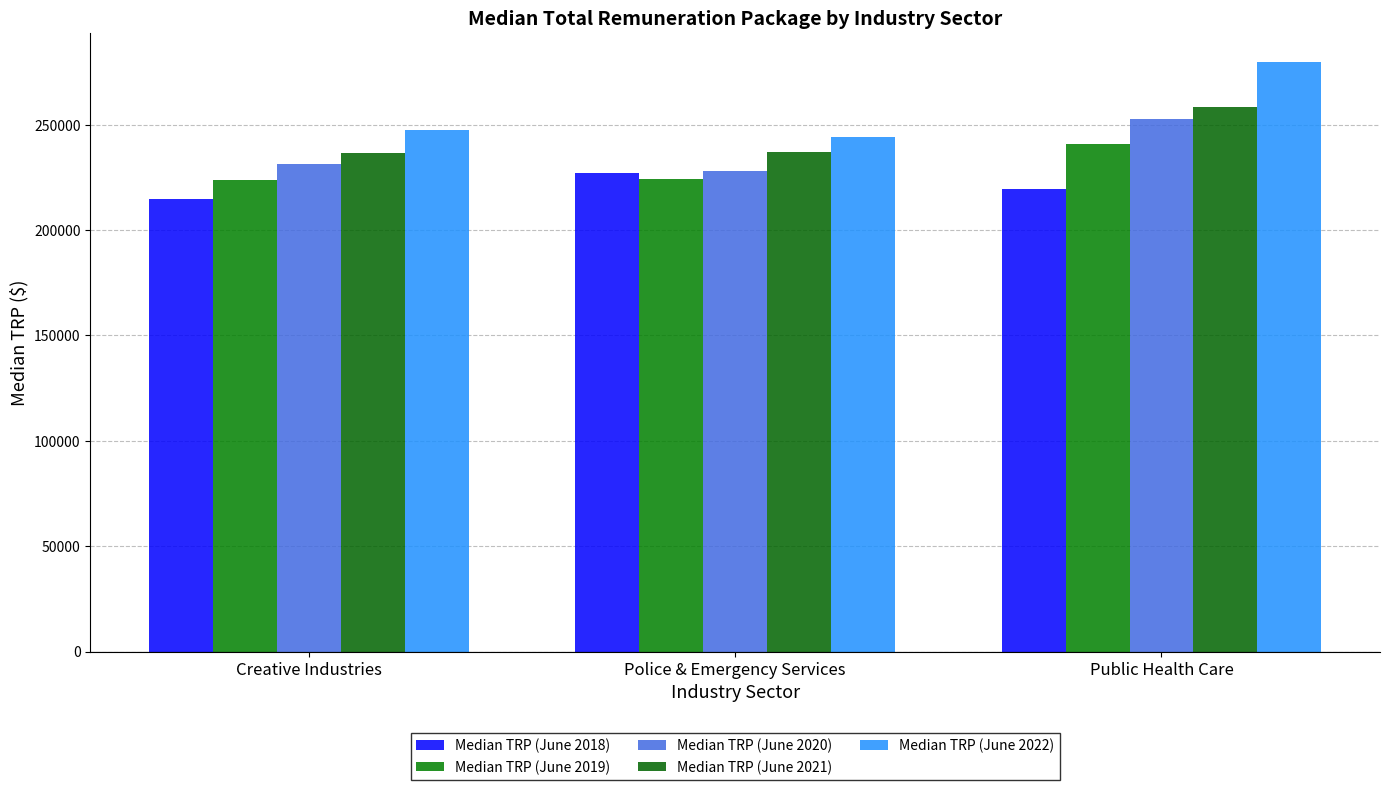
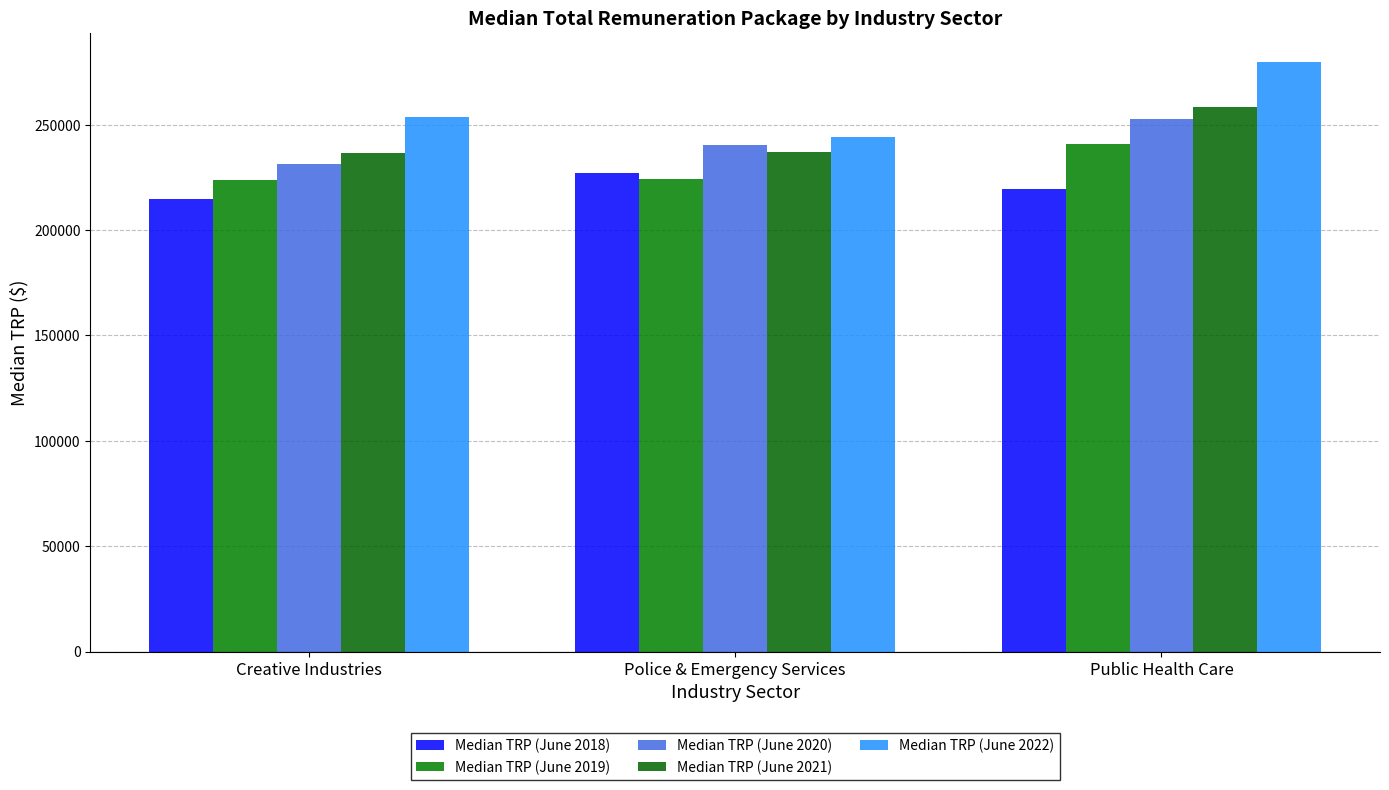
Median TRP (June 2022), Creative Industries: 248000 -> 253000
Median TRP (June 2020), Police & Emergency Services: 228000 -> 241000
